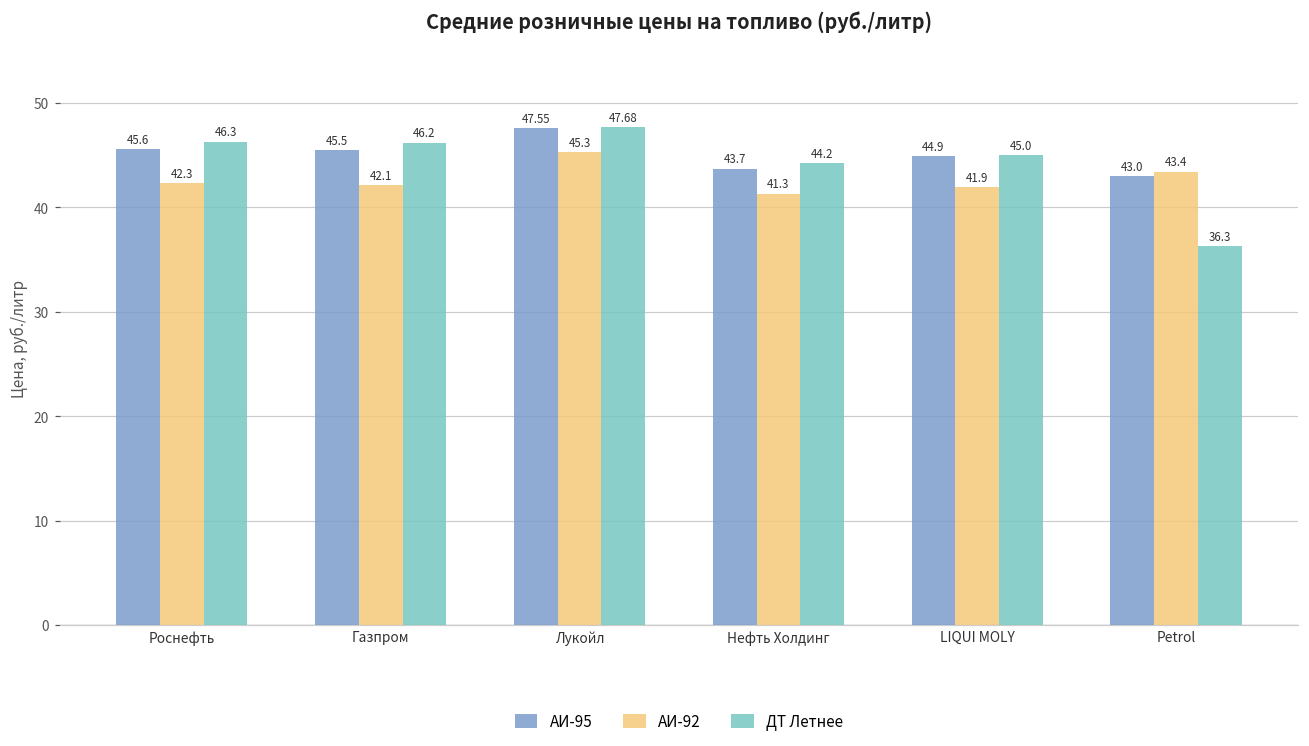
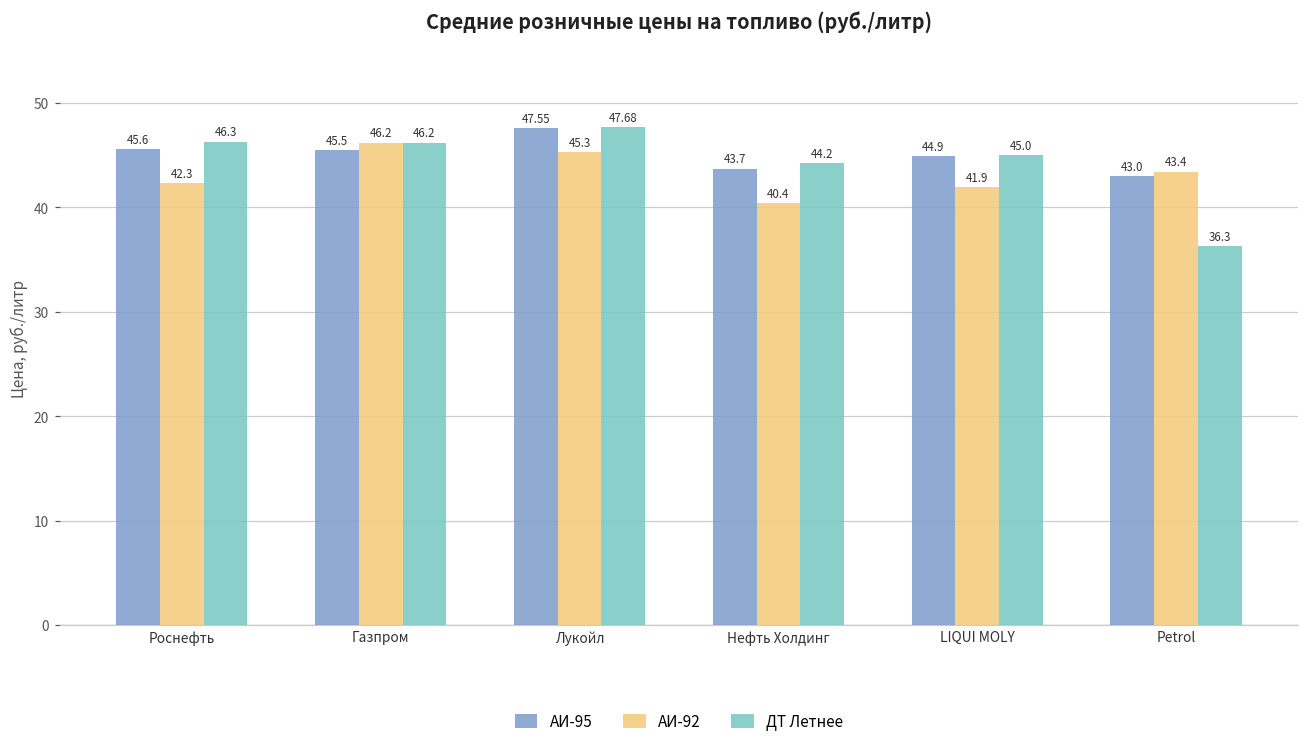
АИ-92, Газпром: 42.1 -> 46.2
АИ-92, Нефть Холдинг: 41.3 -> 40.4
